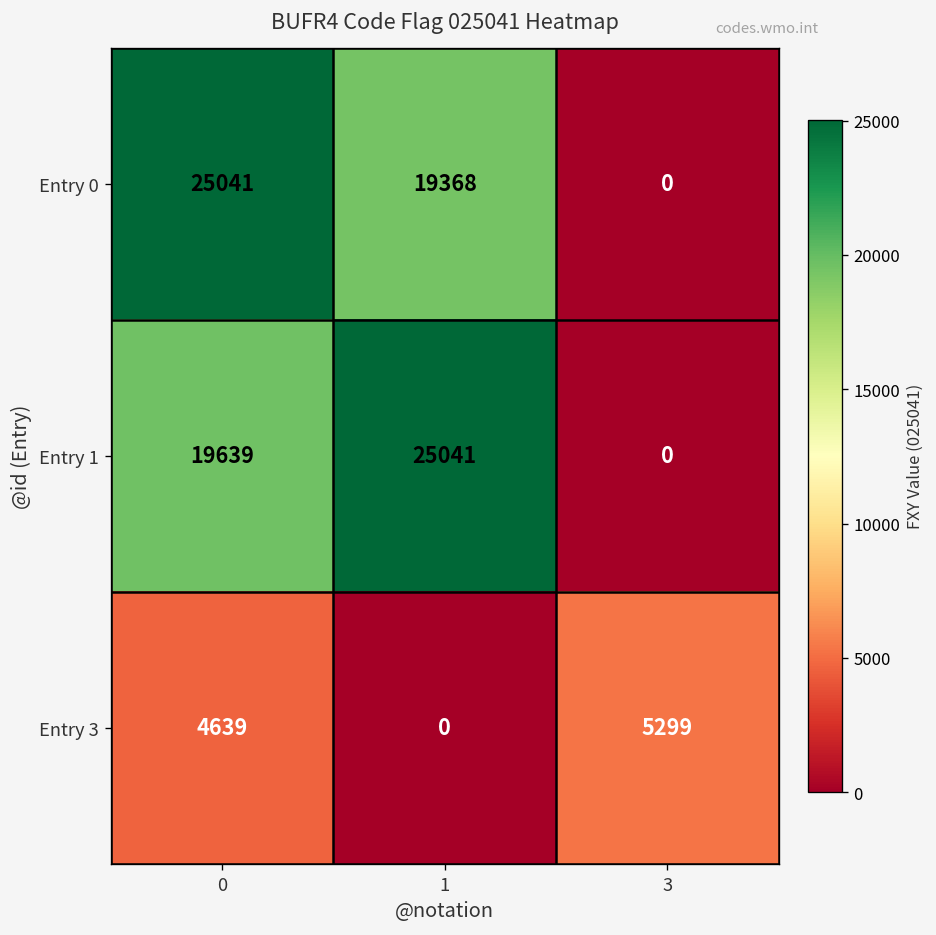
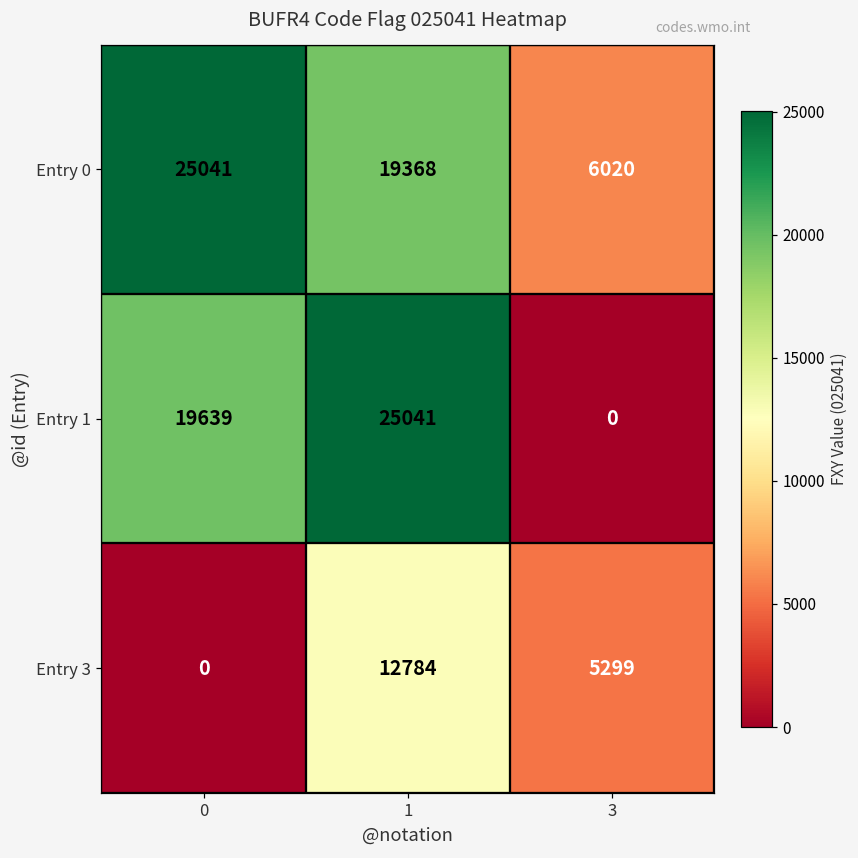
Entry 0, 3: 0 -> 6020
Entry 3, 0: 4639 -> 0
Entry 3, 1: 0 -> 12784
